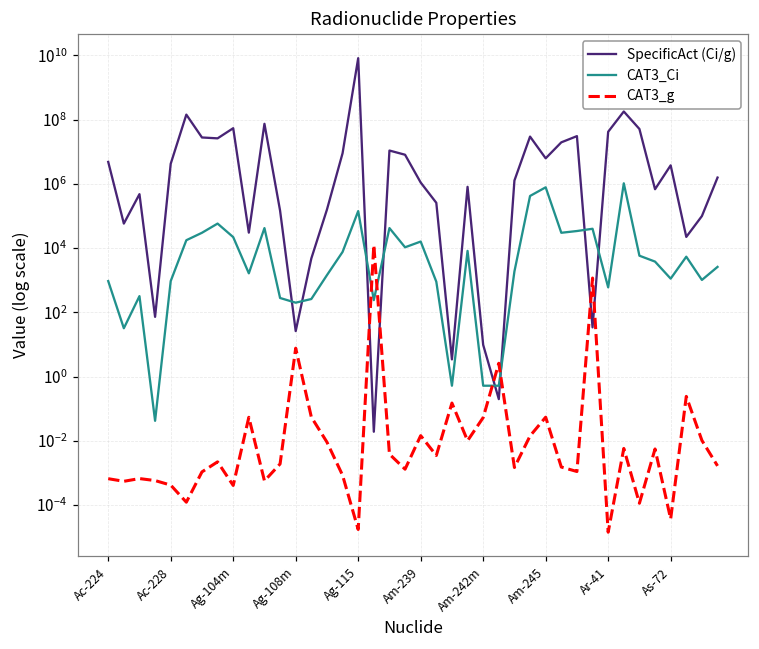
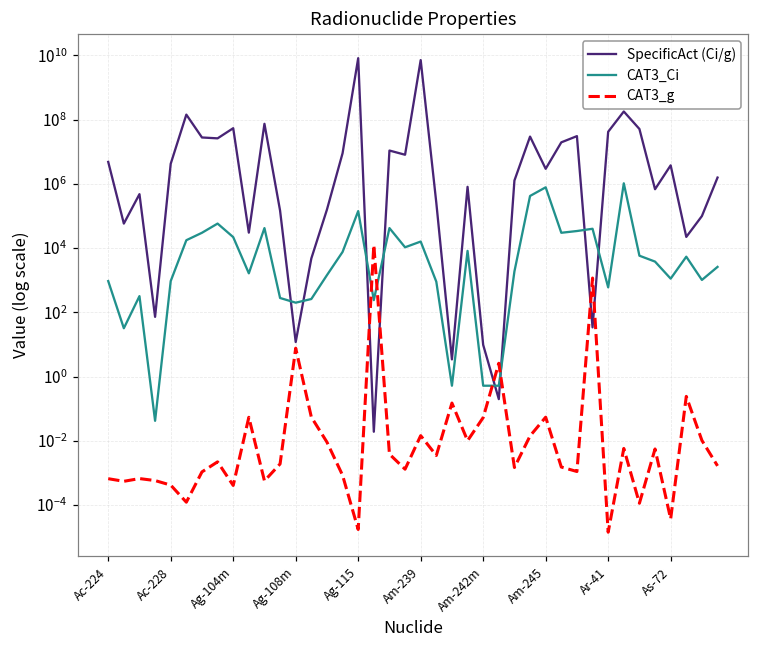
SpecificAct (Ci/g), Ag-108m: 30 -> 12
SpecificAct (Ci/g), Am-239: 1100000 -> 7000000000
SpecificAct (Ci/g), Am-245: 6000000 -> 3000000
